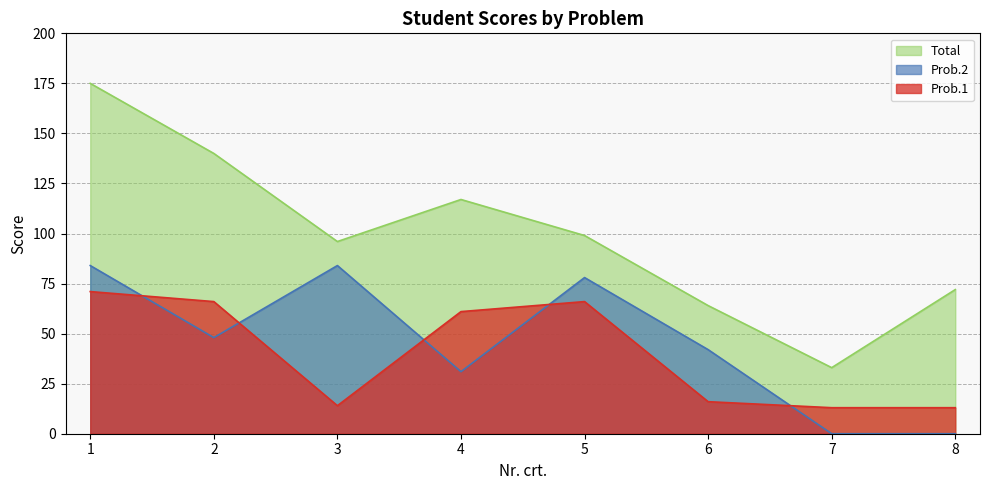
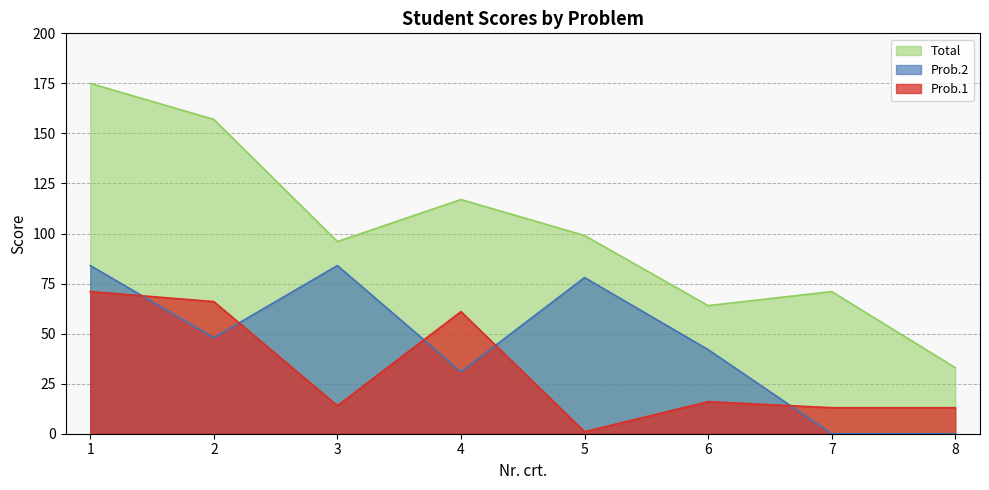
Total, 2: 140 -> 157
Prob.1, 5: 66 -> 1
Total, 7: 33 -> 71
Total, 8: 72 -> 33
